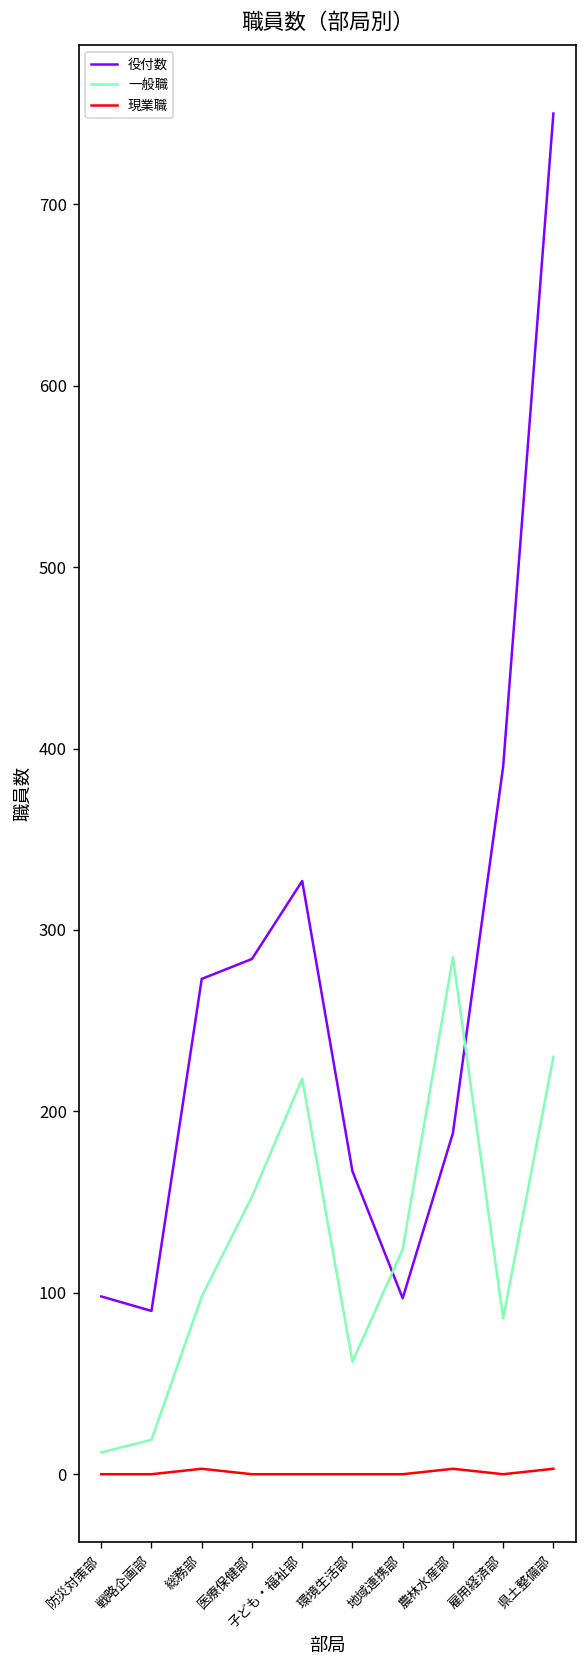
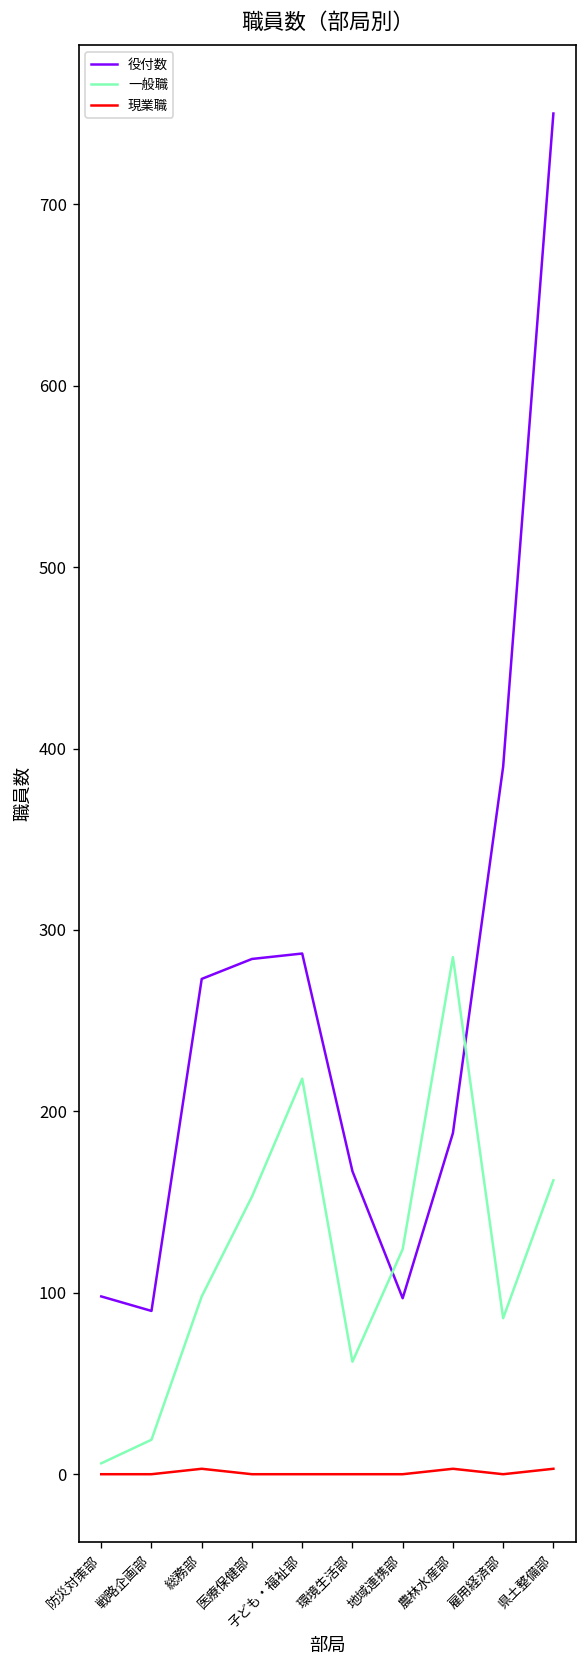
一般職, 防災対策部: 12 -> 6
役付数, 子ども・福祉部: 327 -> 287
一般職, 県土整備部: 230 -> 162
